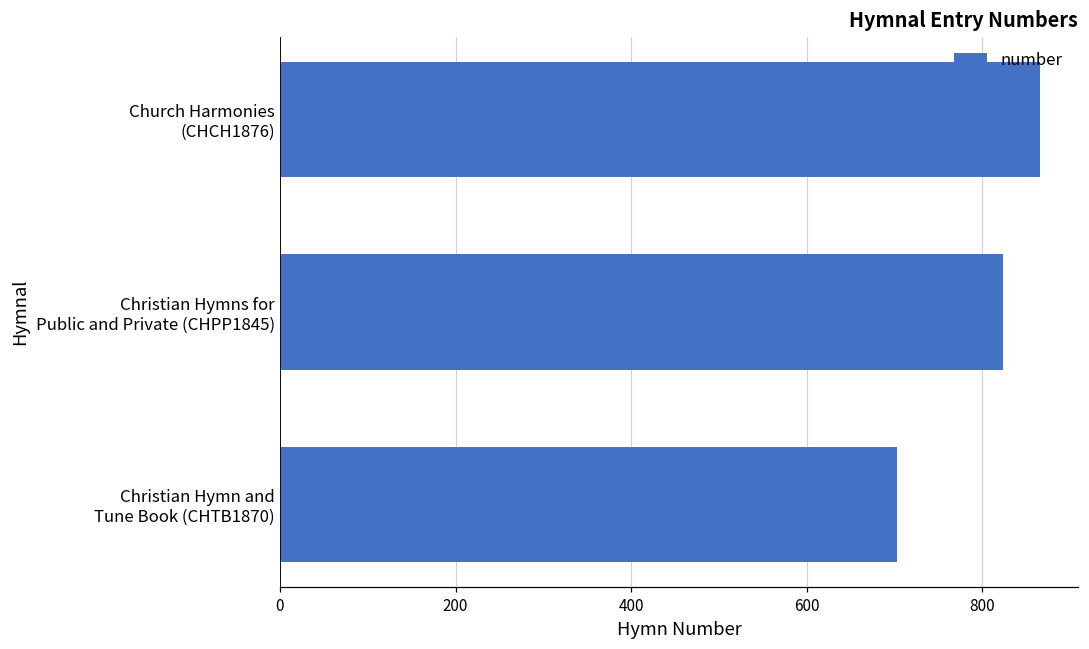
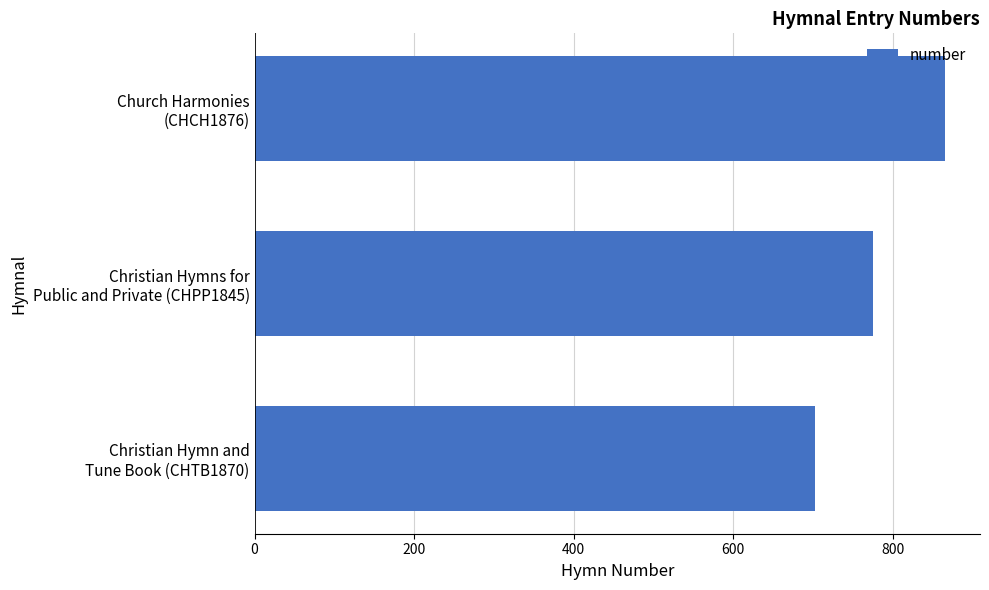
Christian Hymns for Public and Private (CHPP1845): 820 -> 780
